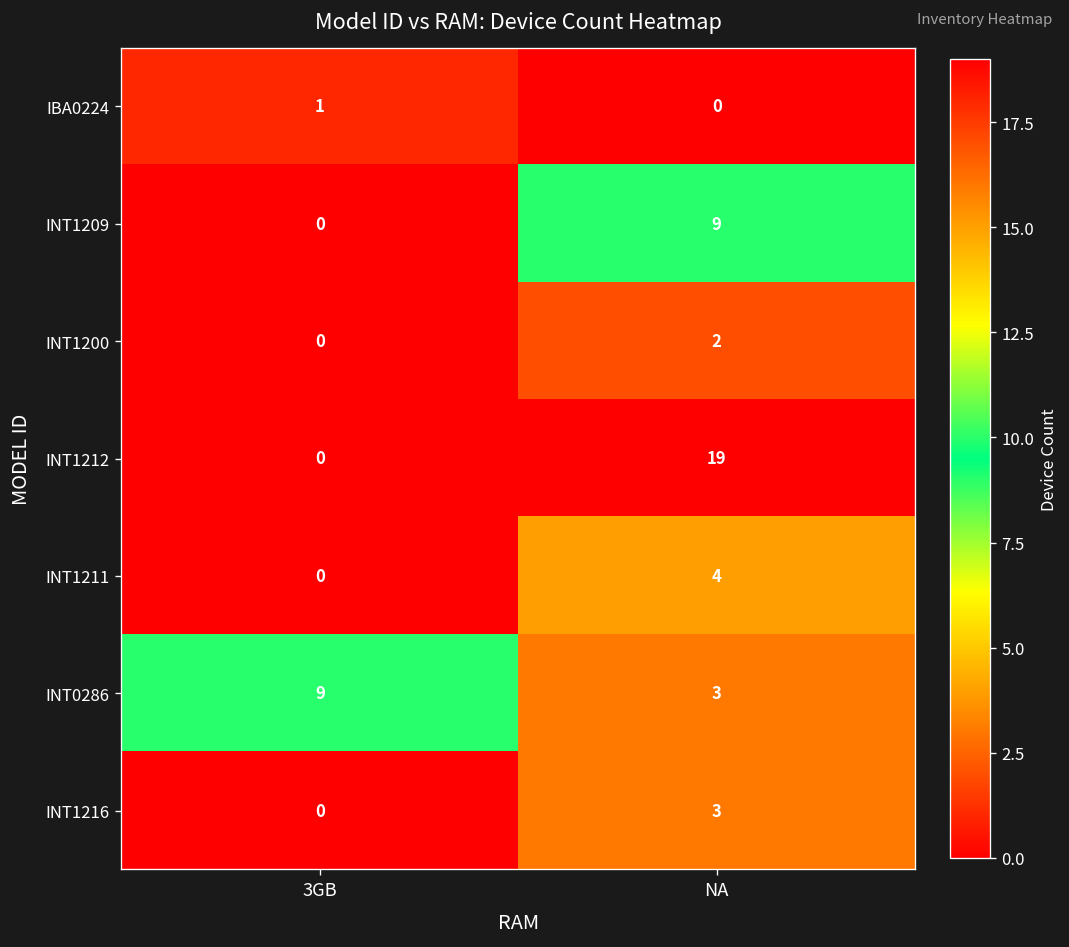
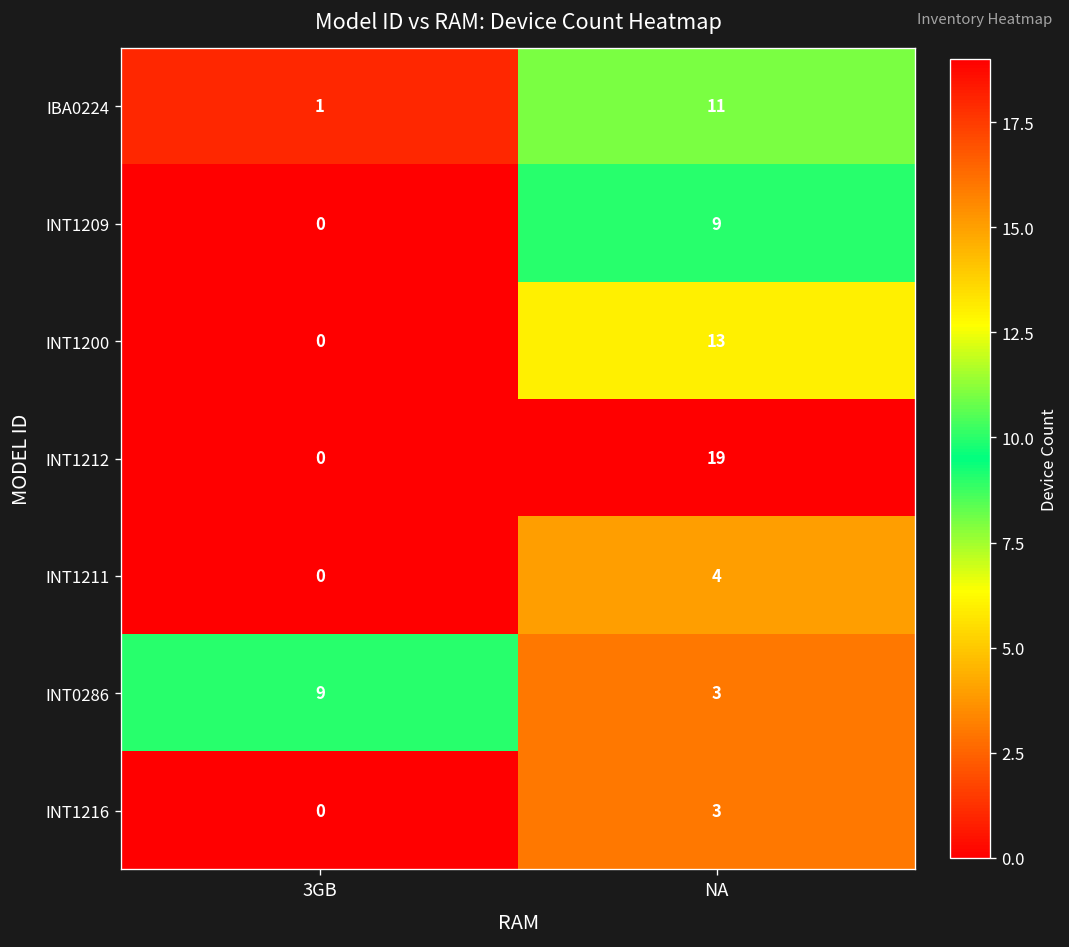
IBA0224, NA: 0 -> 11
INT1200, NA: 2 -> 13
